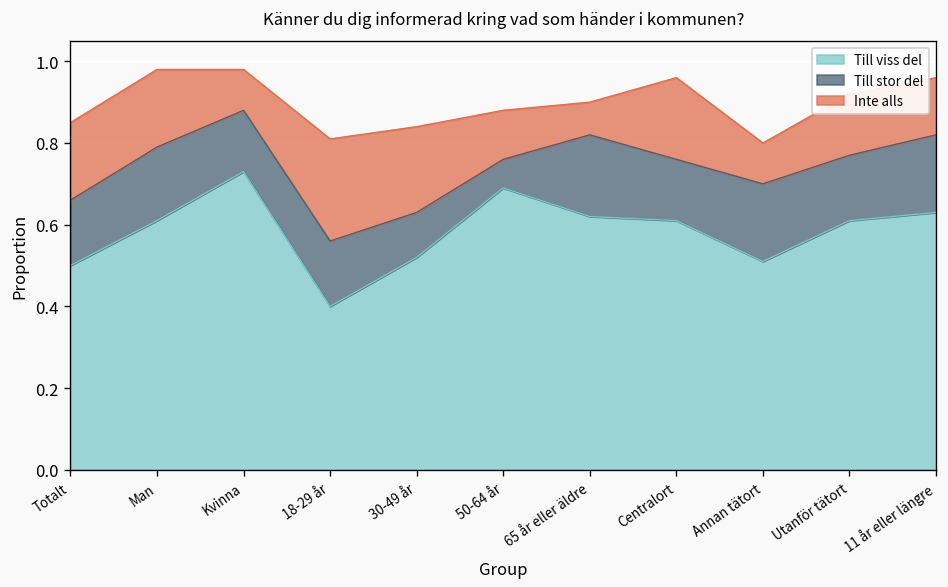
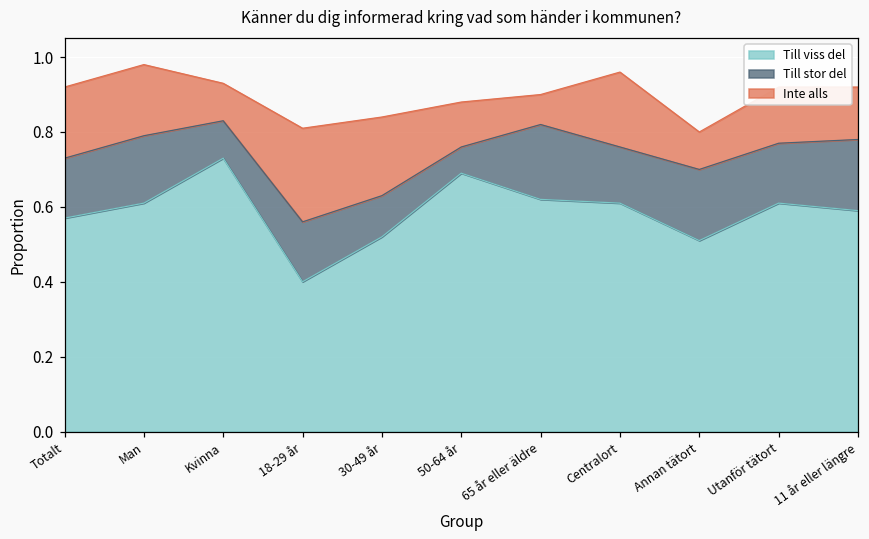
Till viss del, Totalt: 0.50 -> 0.57
Till stor del, Kvinna: 0.15 -> 0.10
Till viss del, 11 år eller längre: 0.63 -> 0.59
